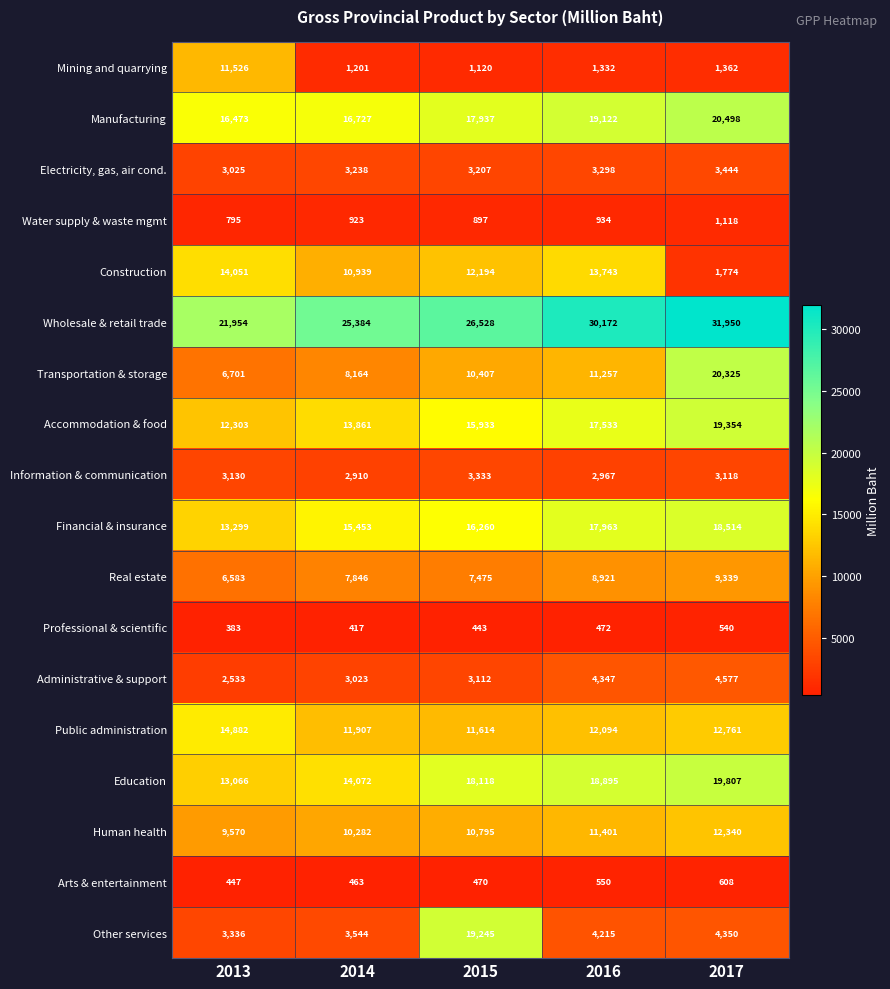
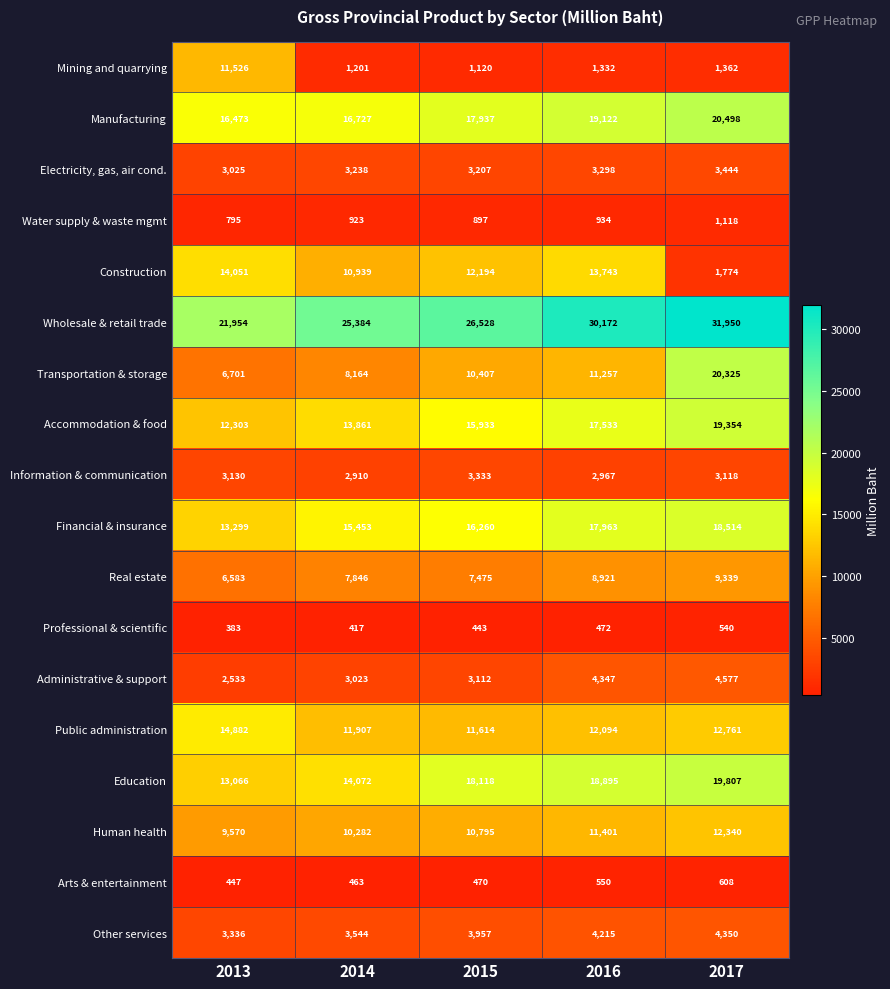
Other services, 2015: 19,245 -> 3,957
